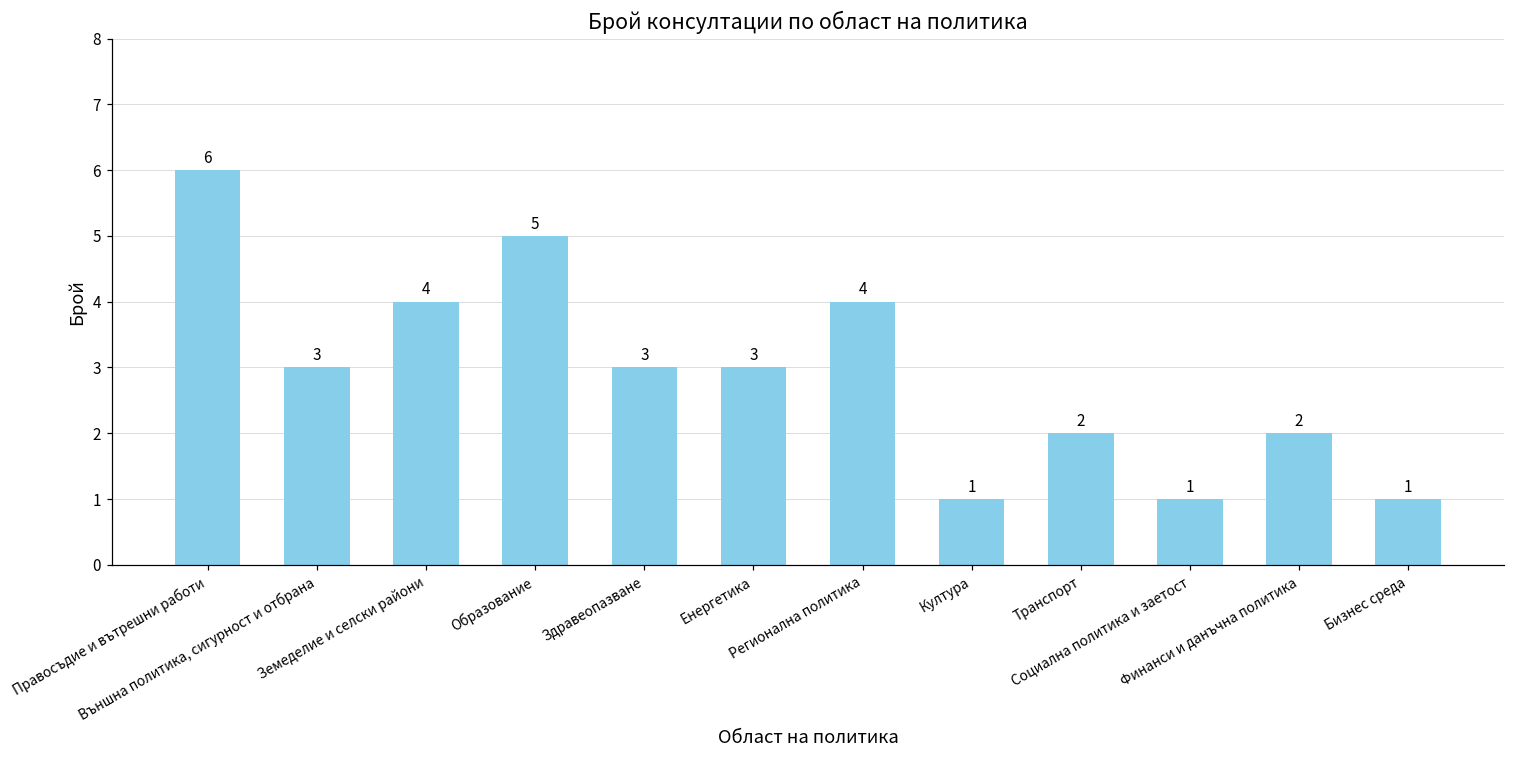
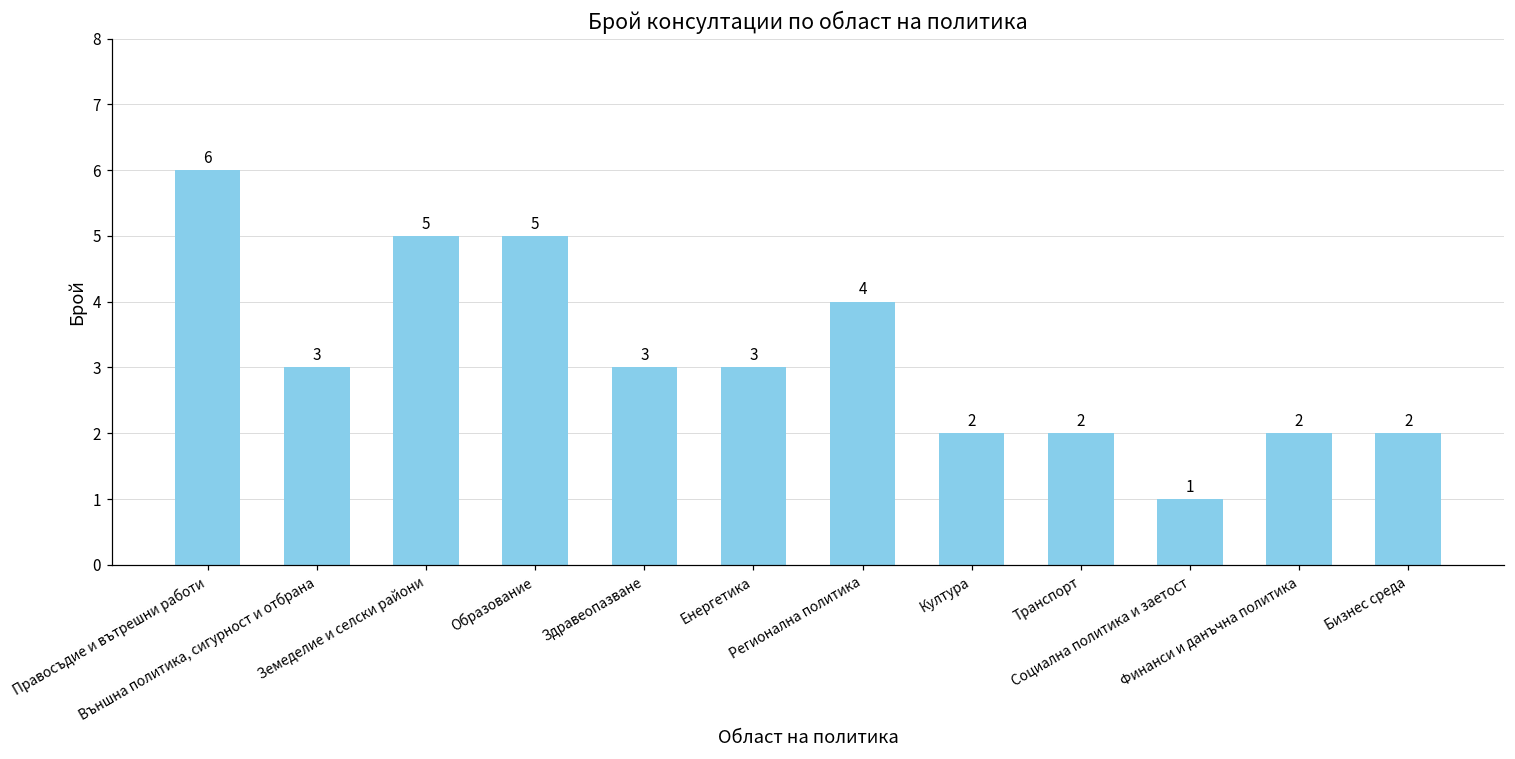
Земеделие и селски райони: 4 -> 5
Култура: 1 -> 2
Бизнес среда: 1 -> 2
